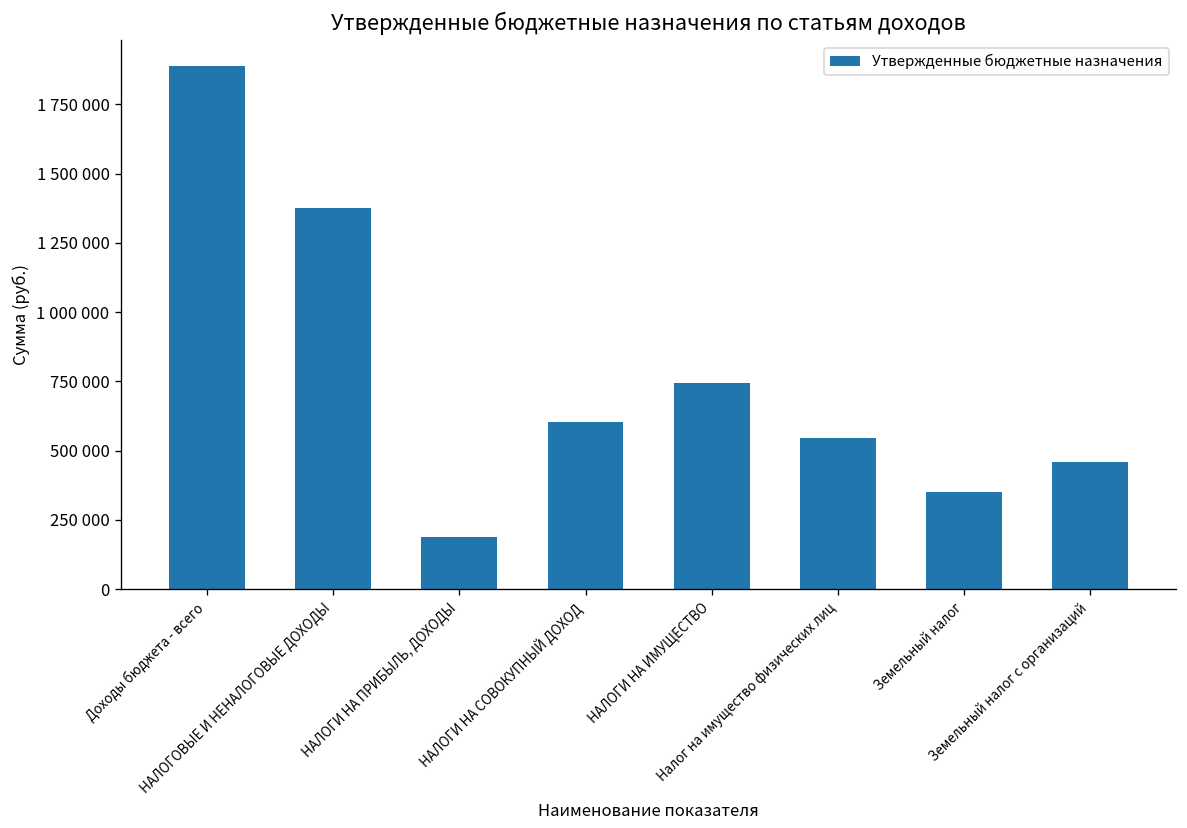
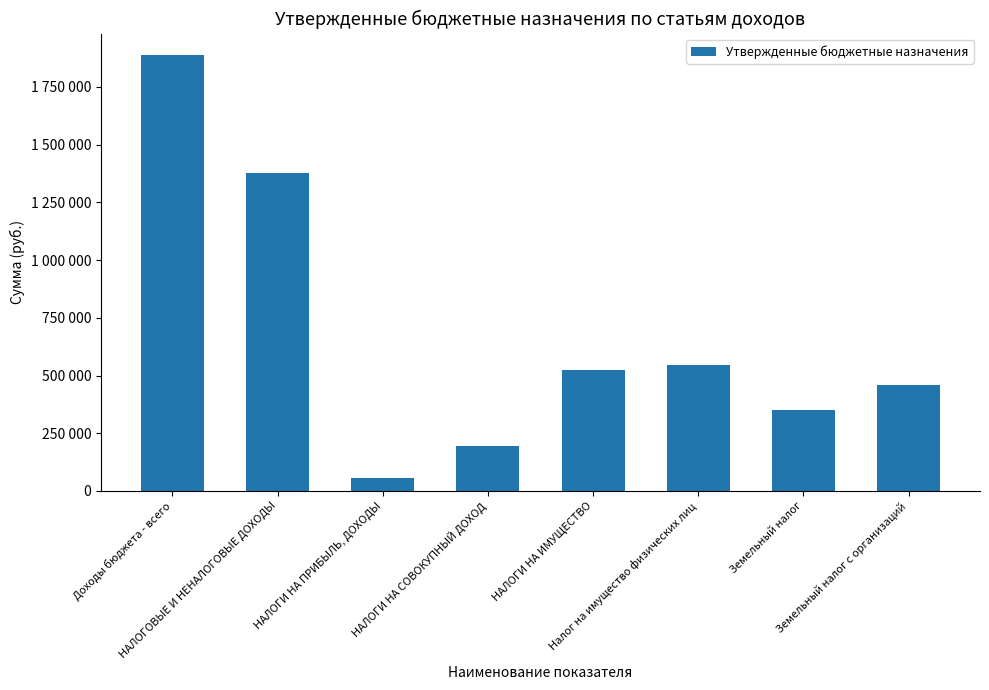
НАЛОГИ НА ПРИБЫЛЬ, ДОХОДЫ: 190000 -> 50000
НАЛОГИ НА СОВОКУПНЫЙ ДОХОД: 600000 -> 190000
НАЛОГИ НА ИМУЩЕСТВО: 740000 -> 520000
